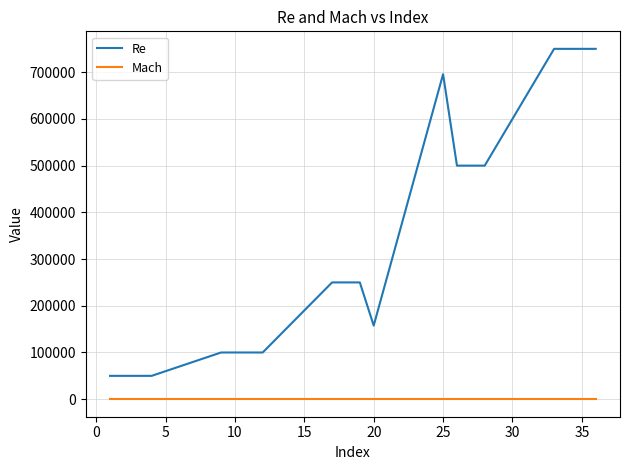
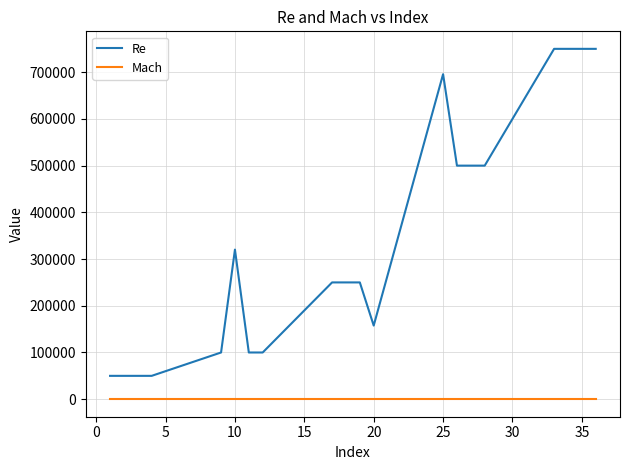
Re, 10: 100000 -> 320000
